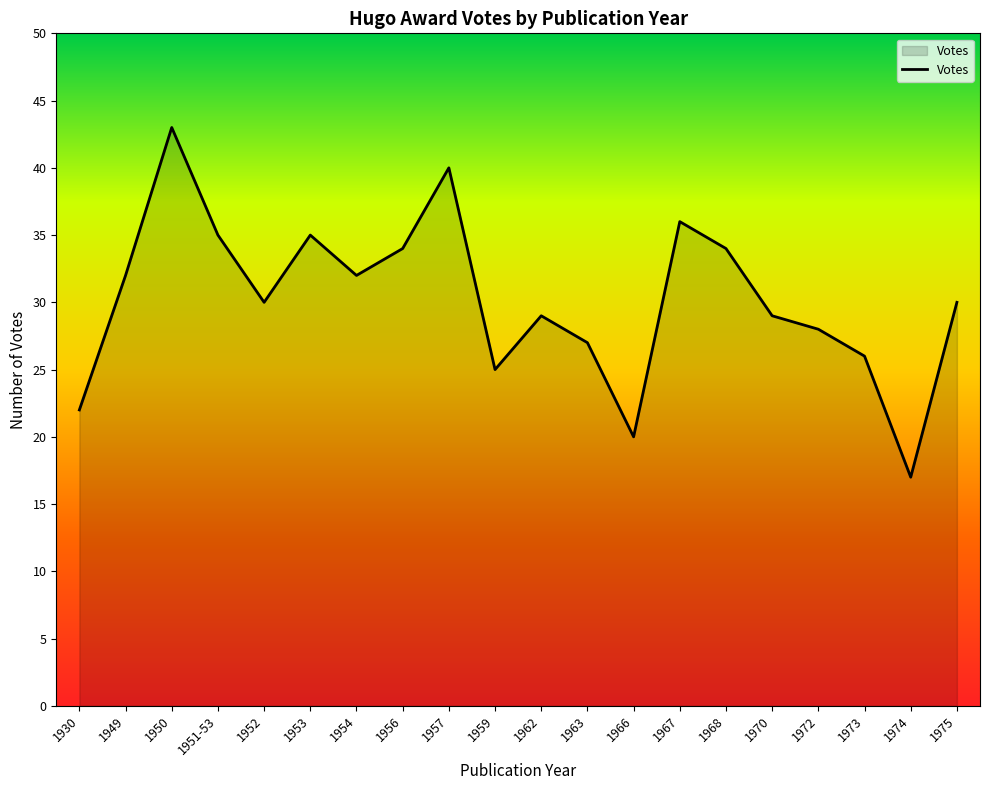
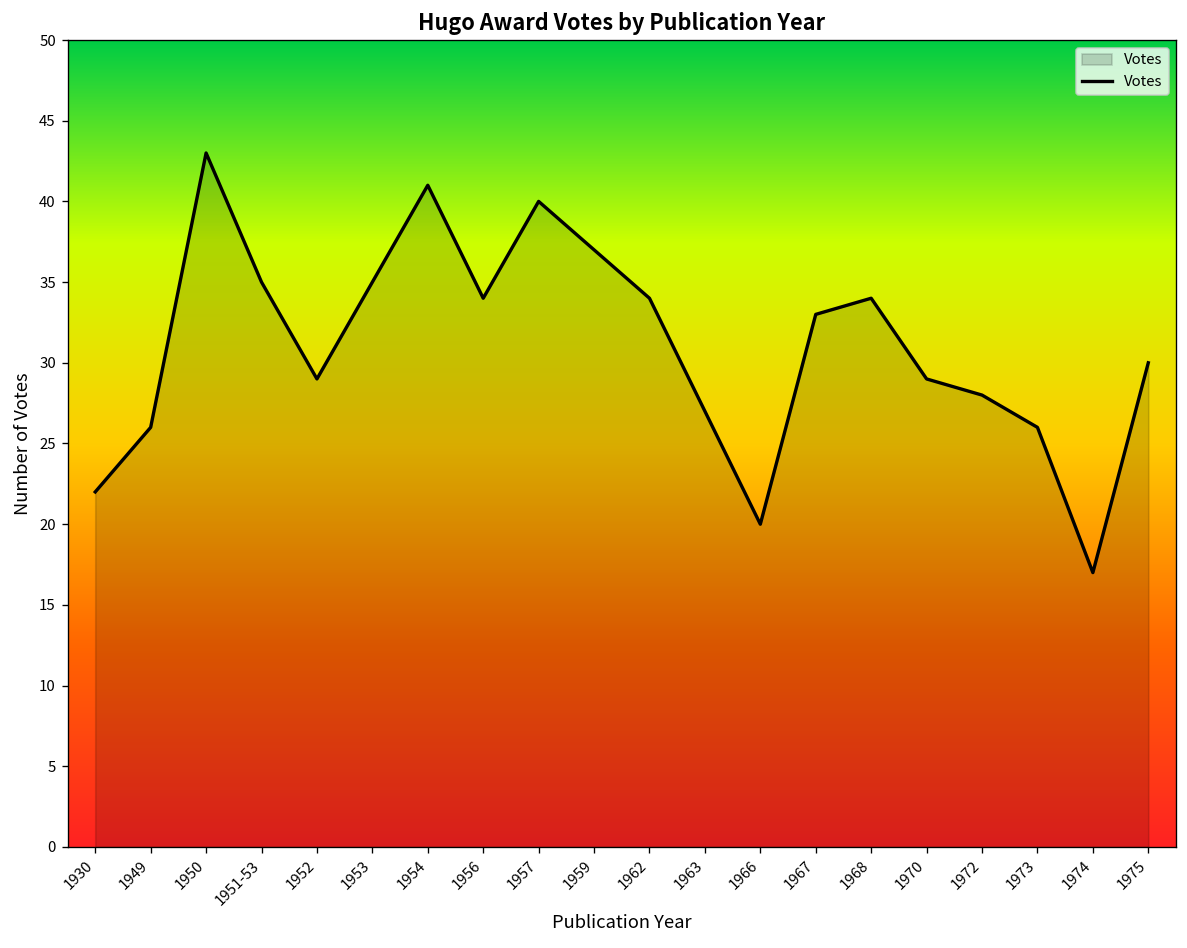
1949: 32 -> 26
1952: 30 -> 29
1954: 32 -> 41
1959: 25 -> 37
1962: 29 -> 34
1967: 36 -> 33
